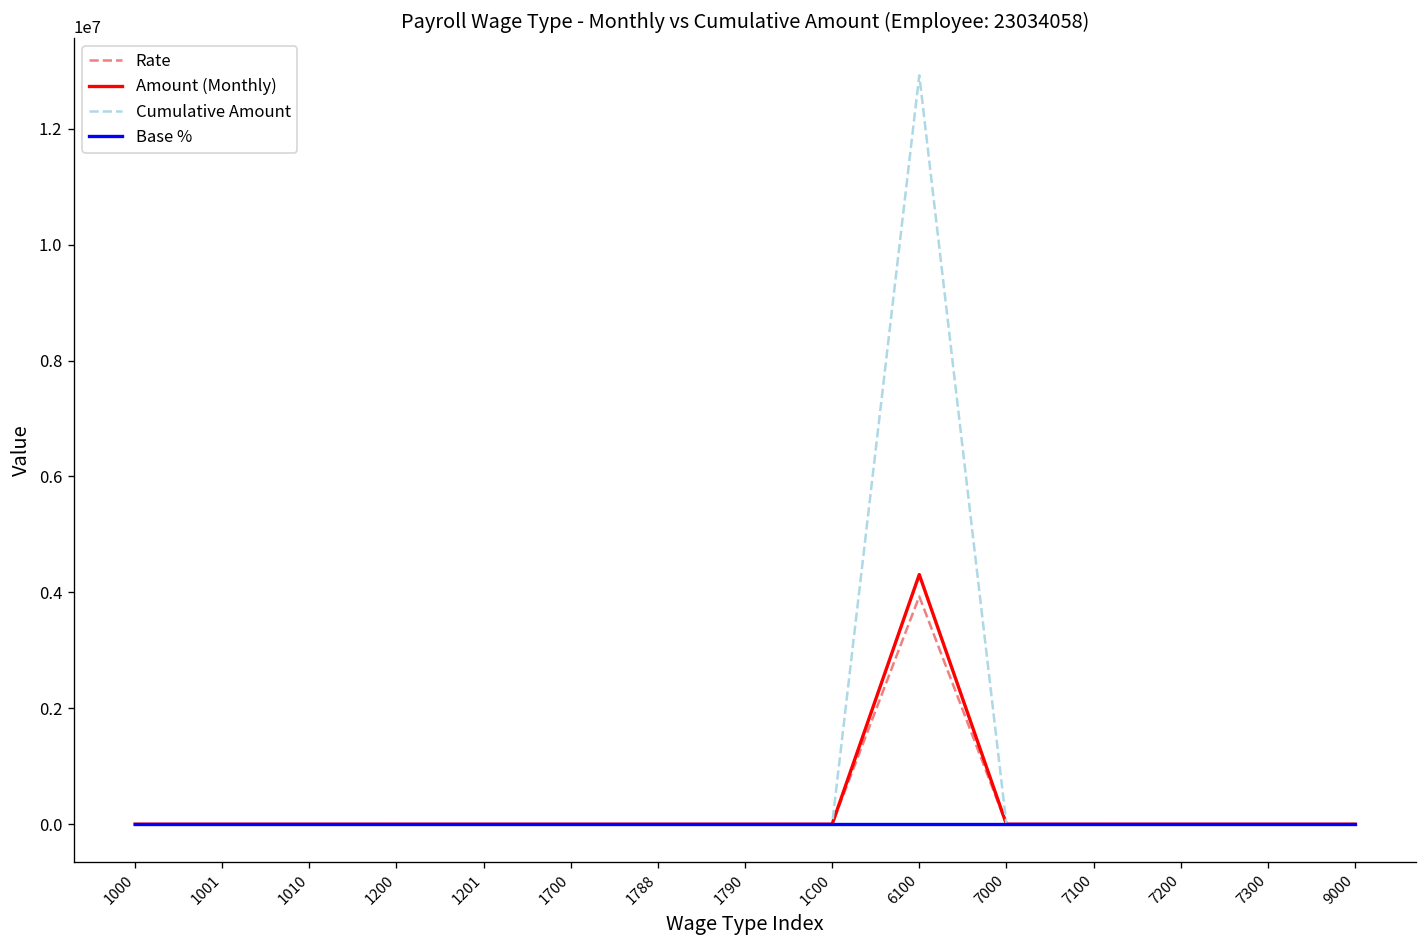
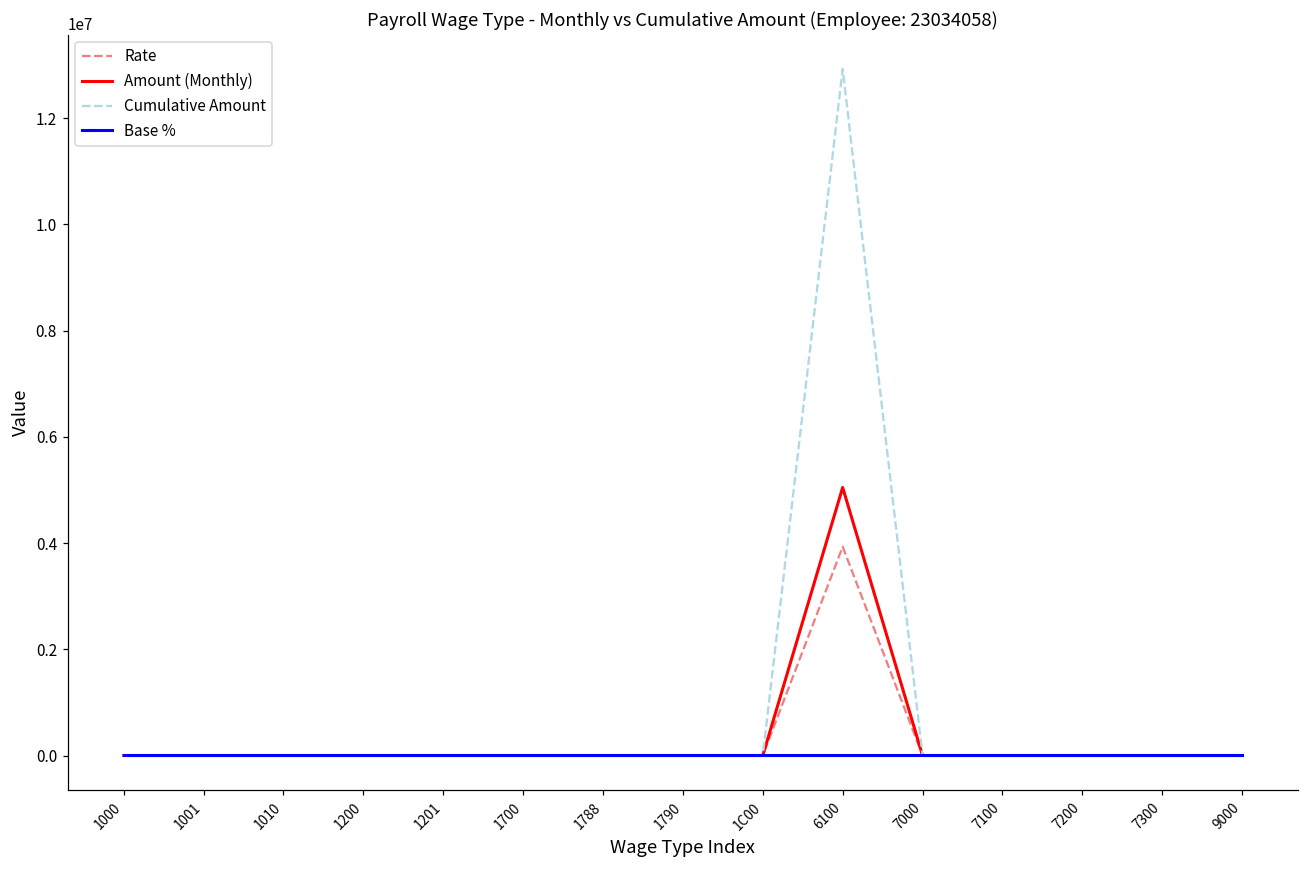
Amount (Monthly), 6100: 4300000 -> 5000000
